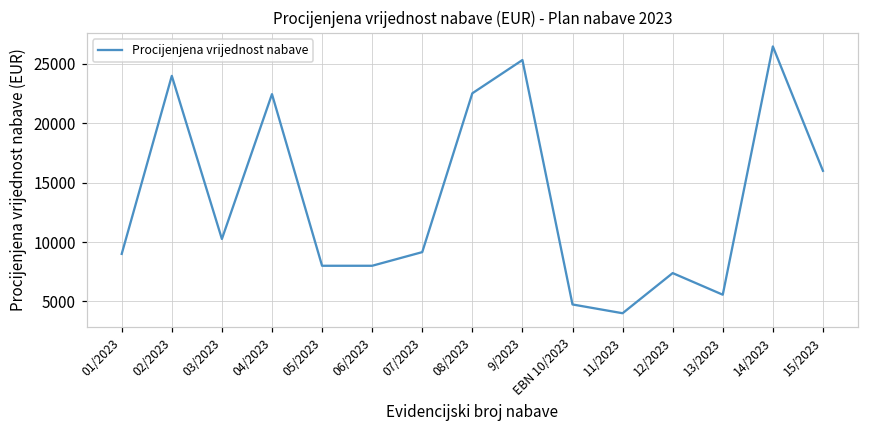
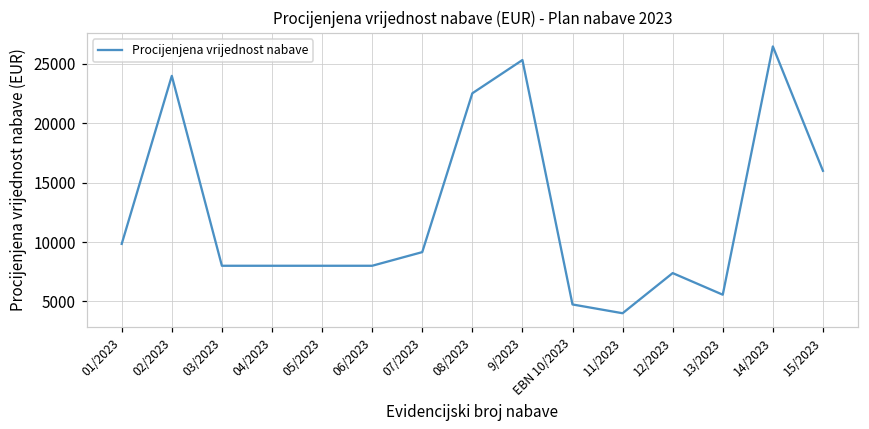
01/2023: 9000 -> 9800
03/2023: 10300 -> 8000
04/2023: 22500 -> 8000
